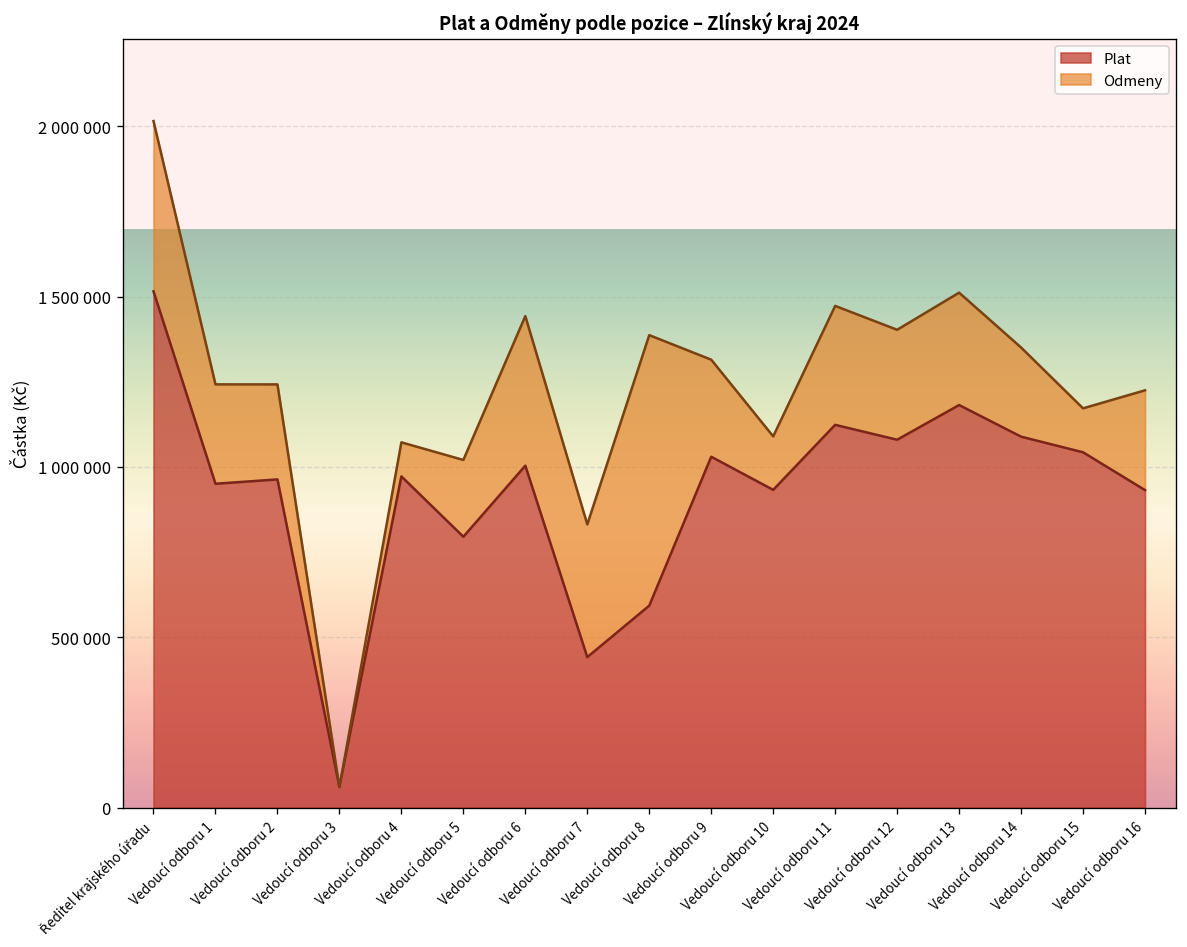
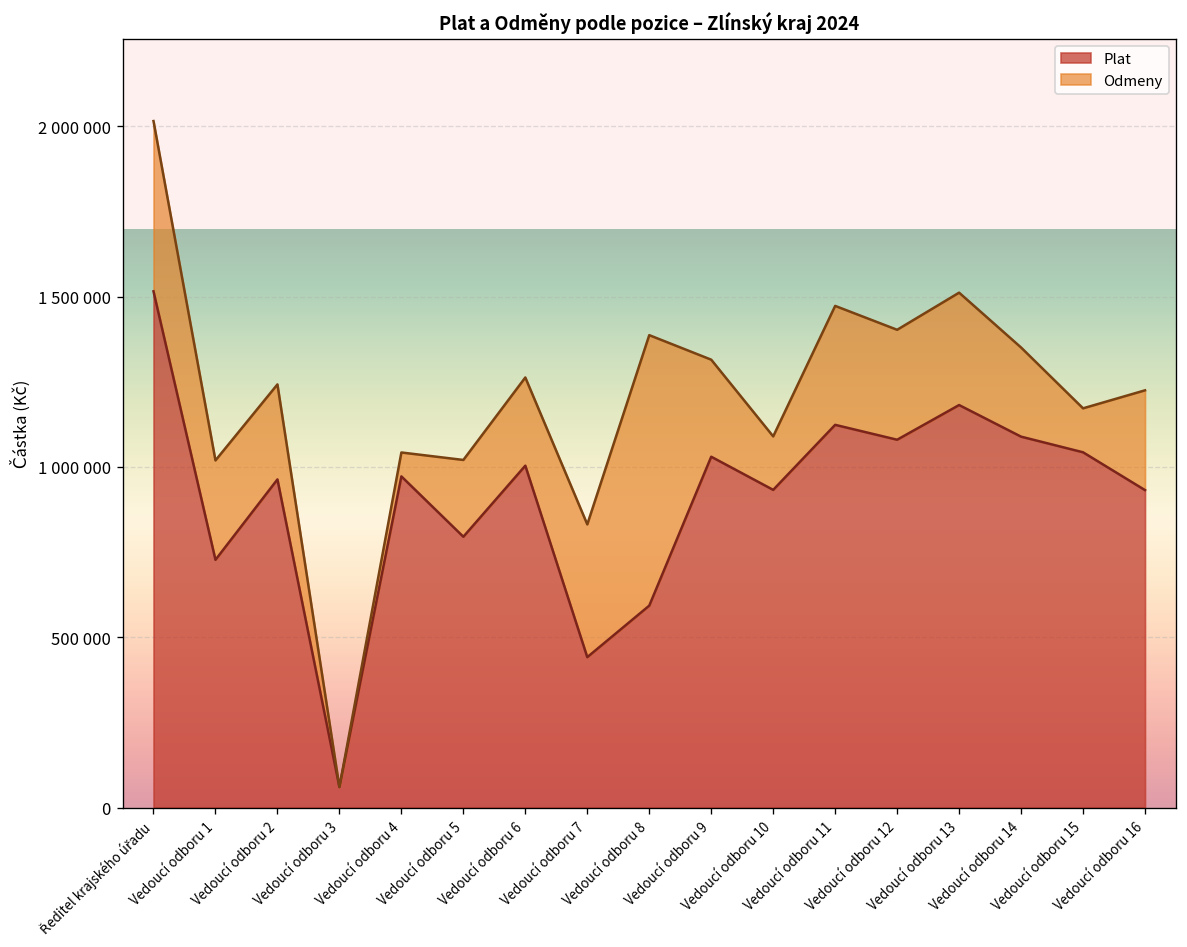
Plat, Vedoucí odboru 1: 950000 -> 730000
Odmeny, Vedoucí odboru 4: 100000 -> 70000
Odmeny, Vedoucí odboru 6: 440000 -> 260000
